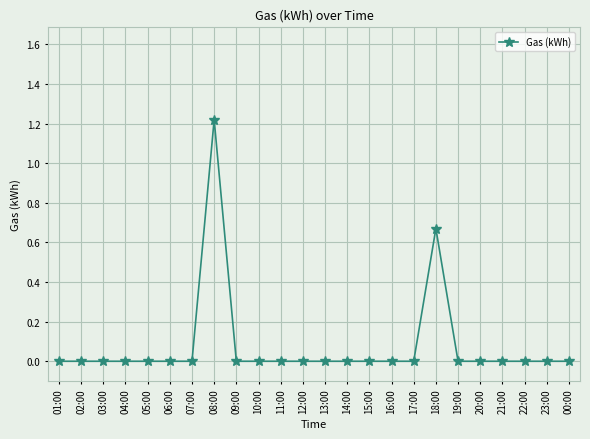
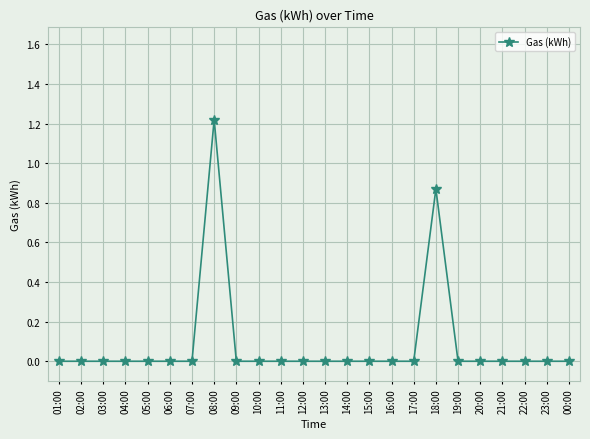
18:00: 0.67 -> 0.87
